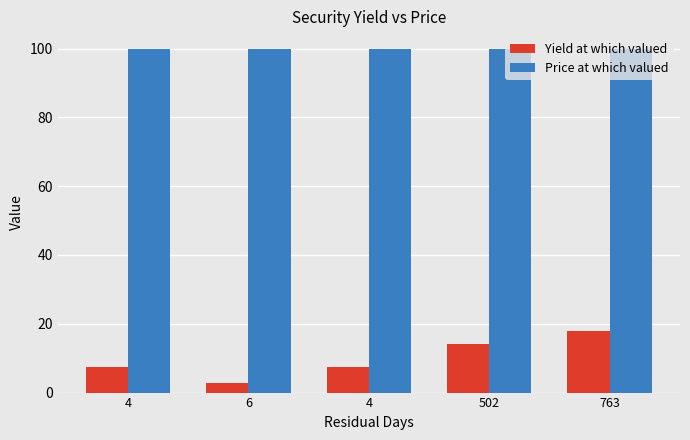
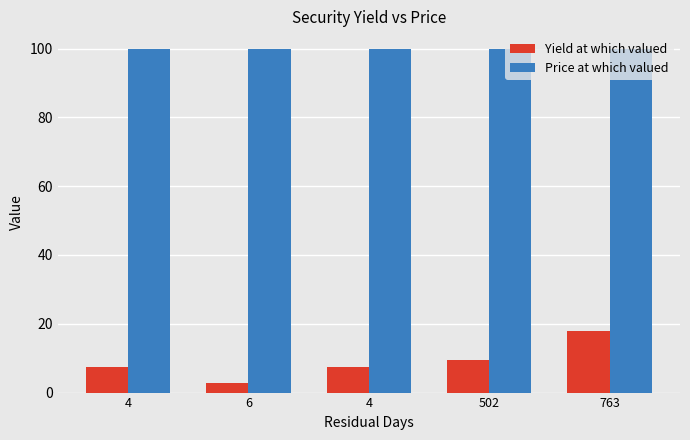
Yield at which valued, 502: 14 -> 9
